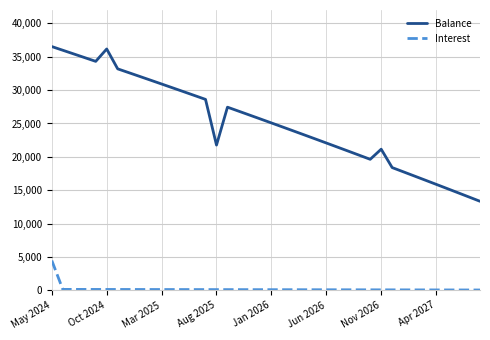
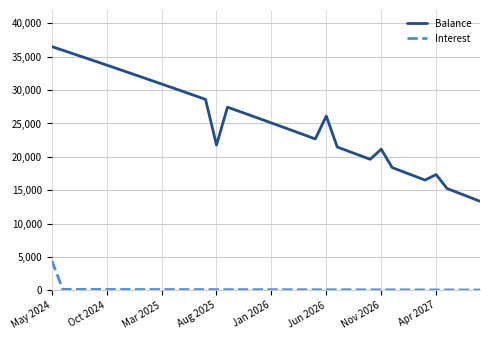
Balance, Oct 2024: 36,000 -> 34,000
Balance, Jun 2026: 22,000 -> 26,000
Balance, Apr 2027: 16,000 -> 17,000
